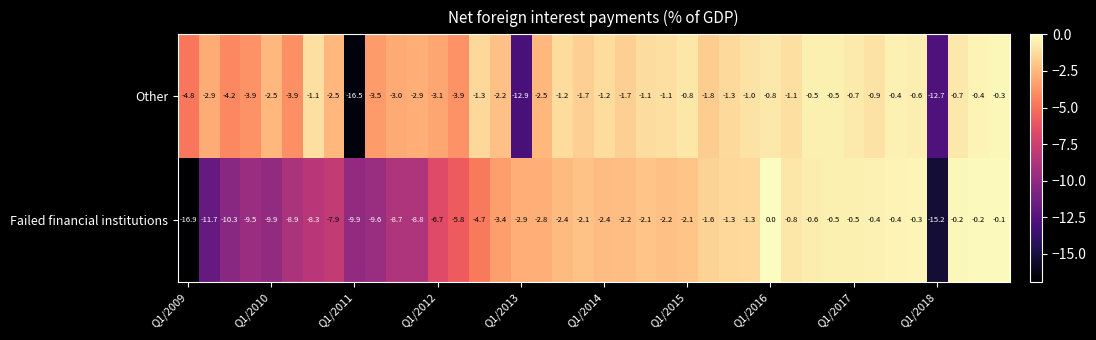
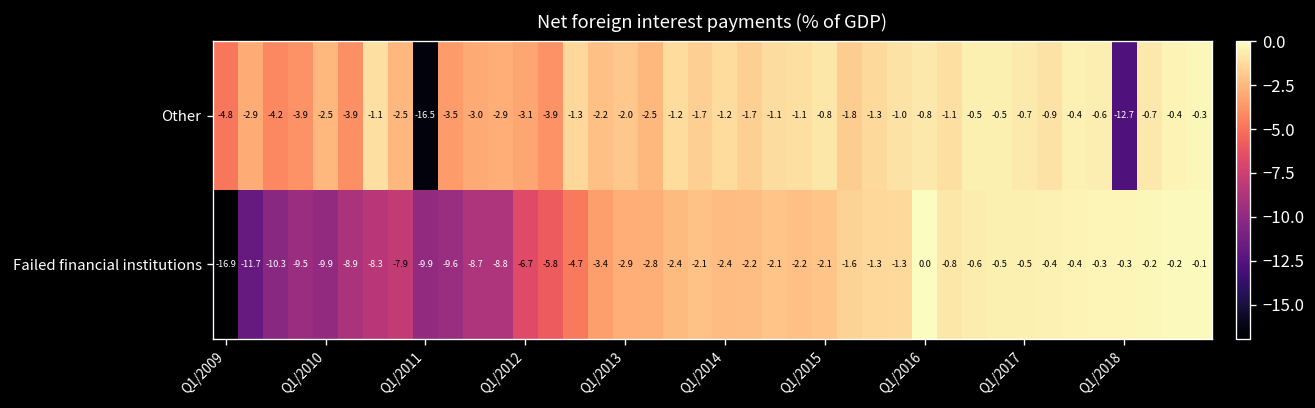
Other, Q1/2013: -12.9 -> -2.0
Failed financial institutions, Q1/2018: -15.2 -> -0.3
